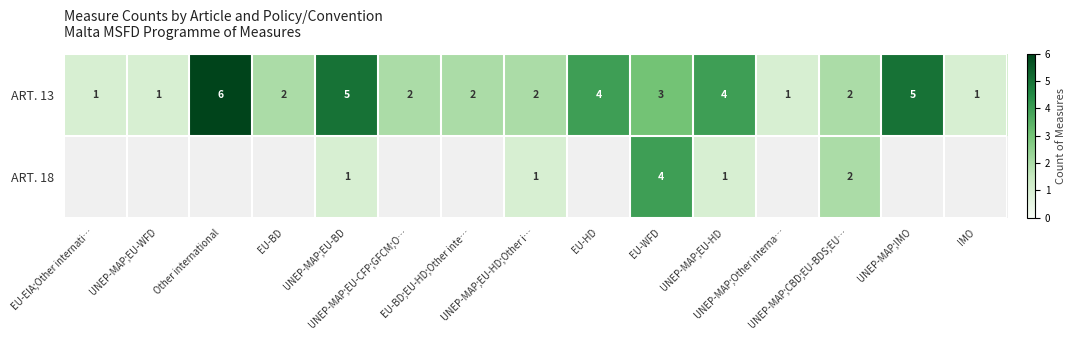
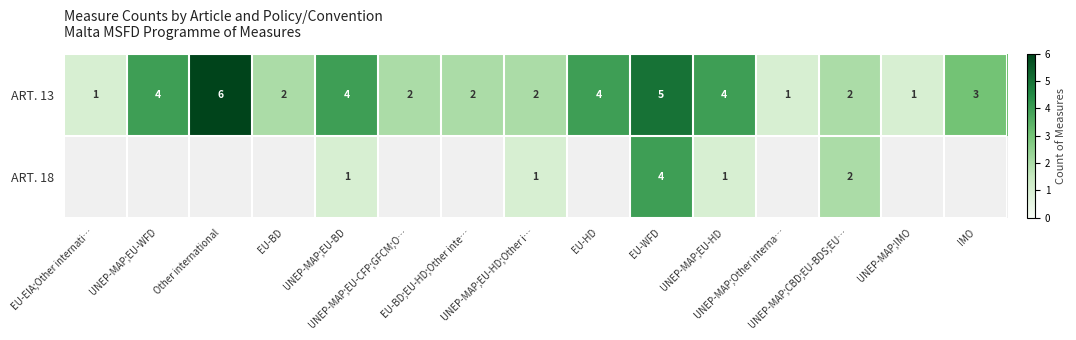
ART. 13, UNEP-MAP;EU-WFD: 1 -> 4
ART. 13, UNEP-MAP;EU-BD: 5 -> 4
ART. 13, EU-WFD: 3 -> 5
ART. 13, UNEP-MAP;IMO: 5 -> 1
ART. 13, IMO: 1 -> 3
